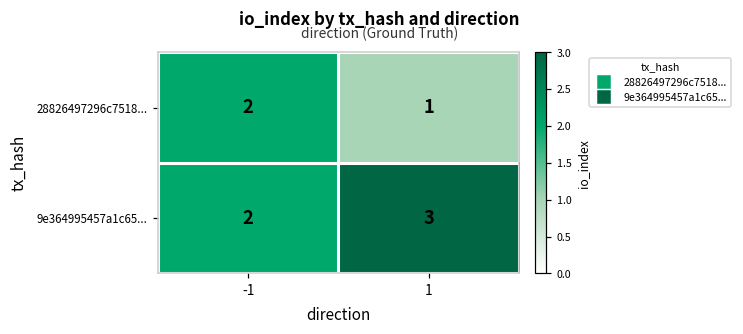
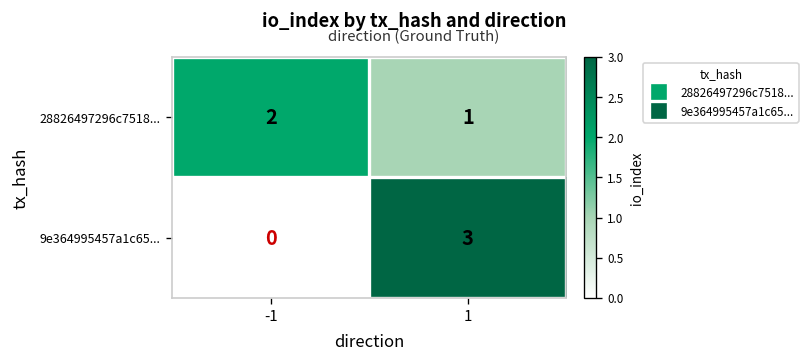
9e364995457a1c65..., -1: 2 -> 0
